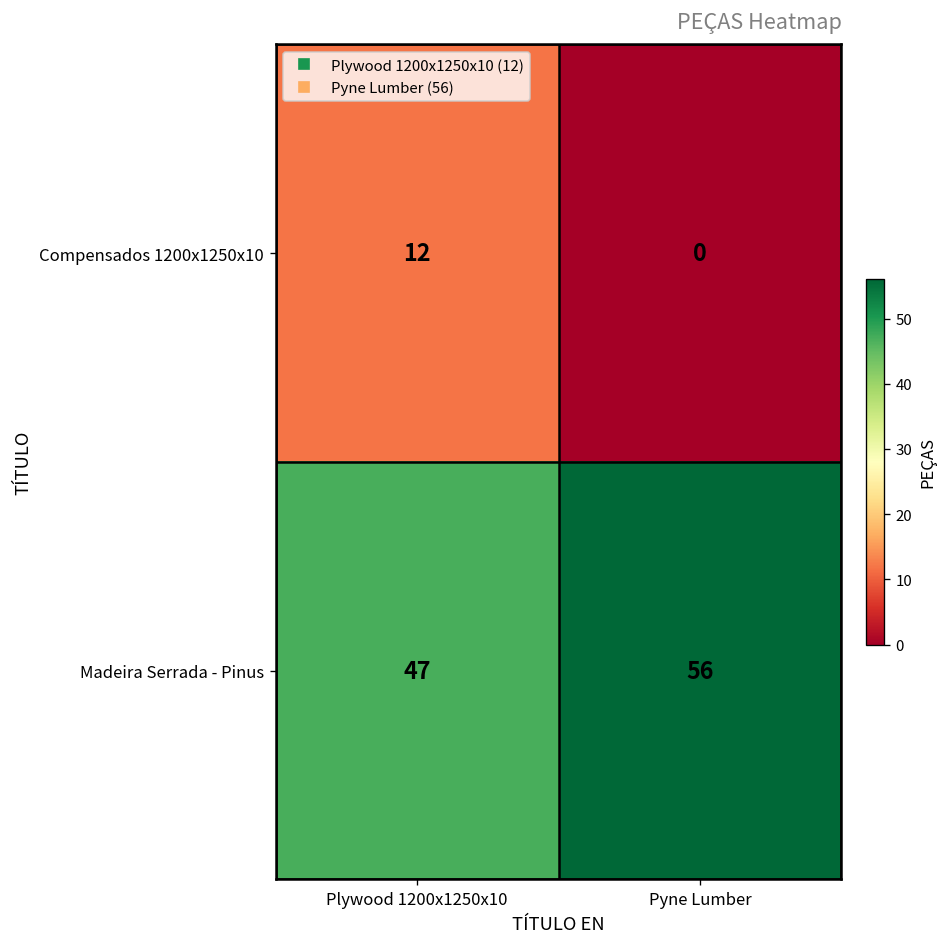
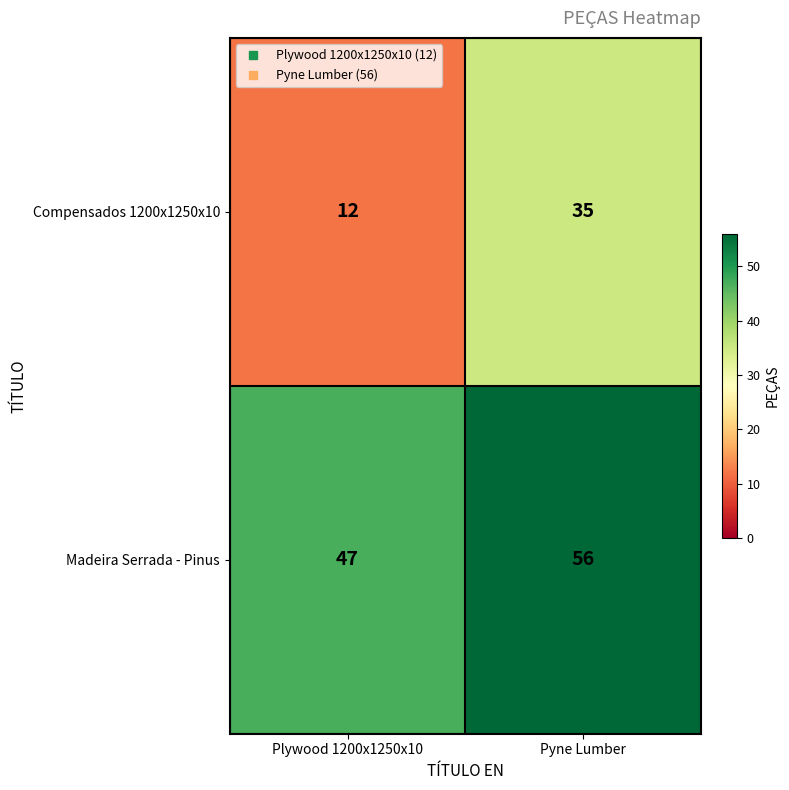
Compensados 1200x1250x10, Pyne Lumber: 0 -> 35
